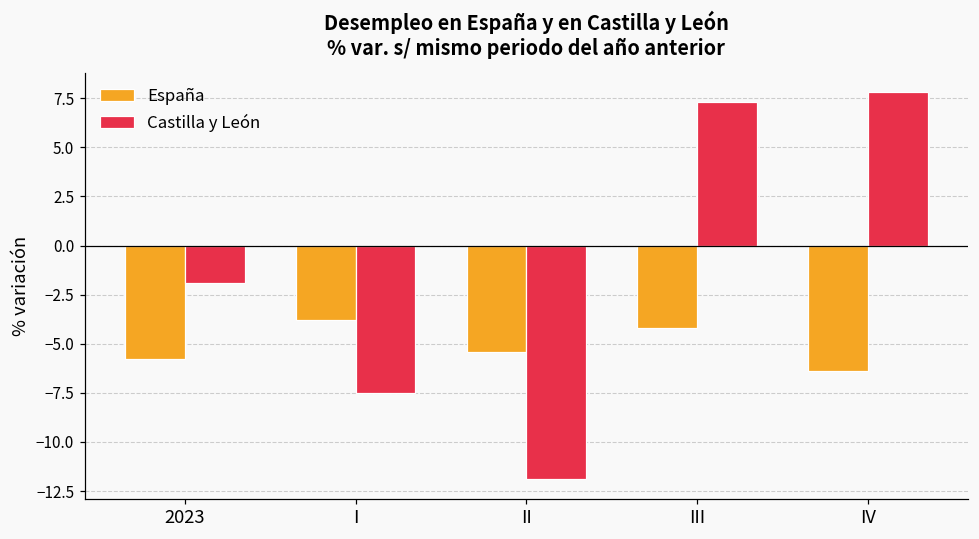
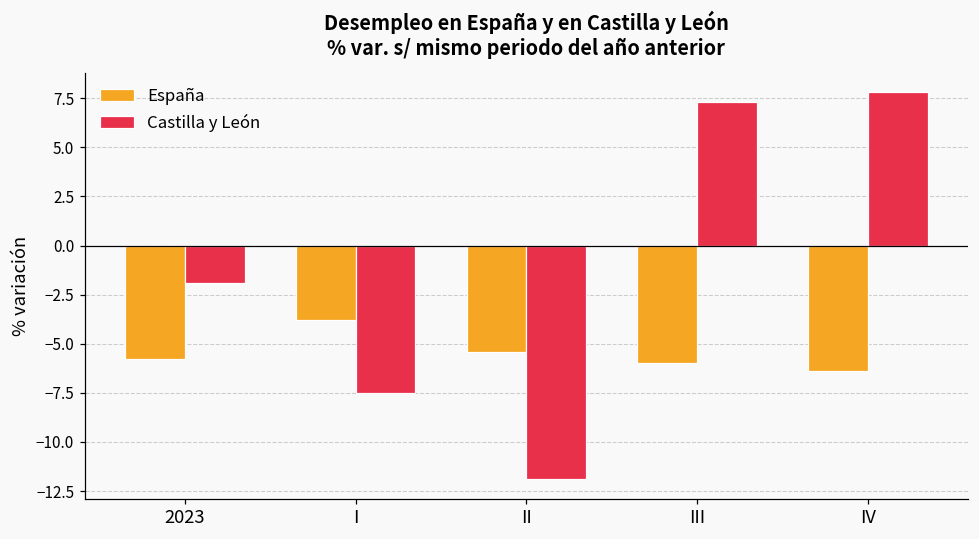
España, III: -4.2 -> -6.0
